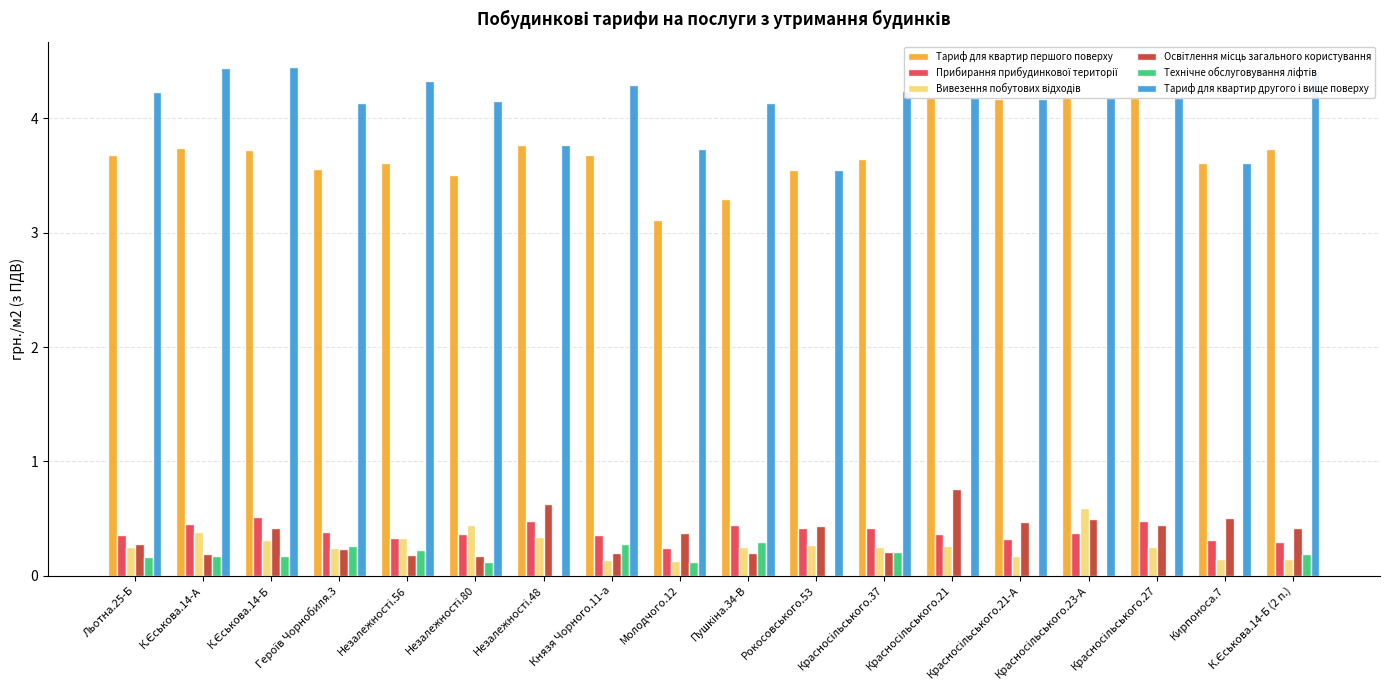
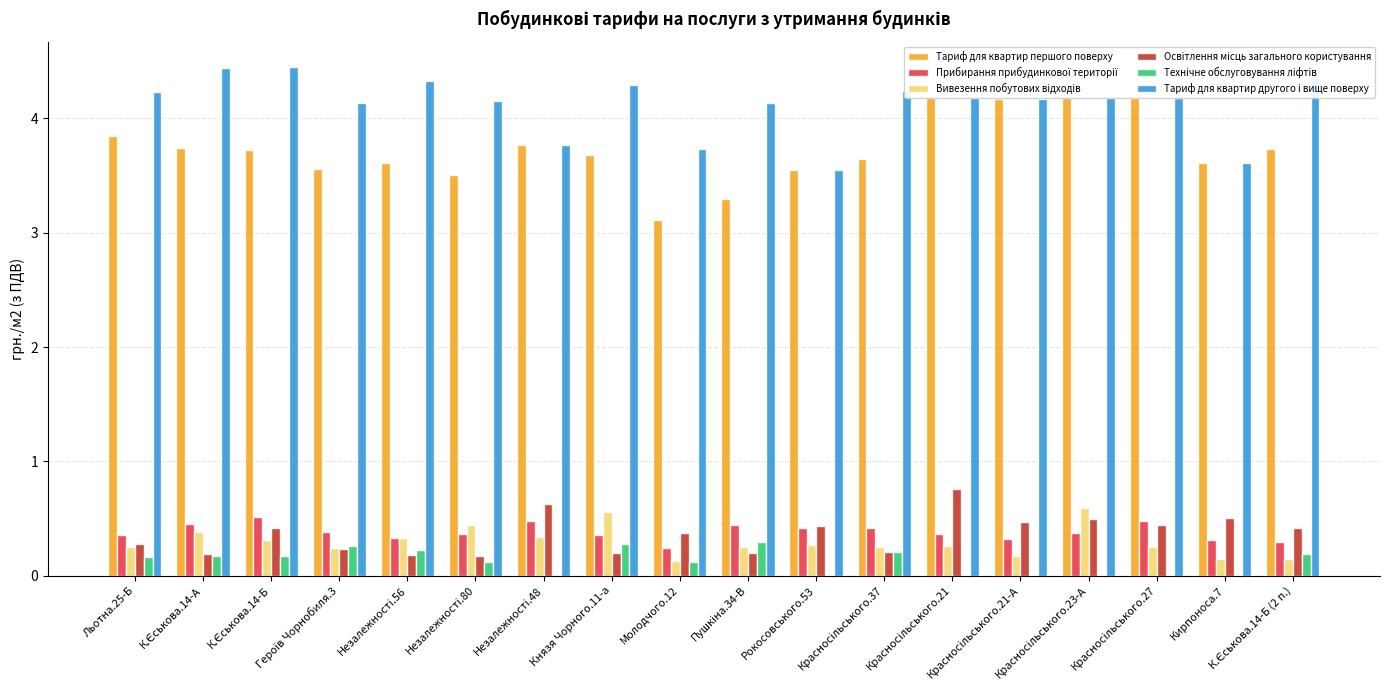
Тариф для квартир першого поверху, Льотна.25-Б: 3.68 -> 3.84
Вивезення побутових відходів, Князя Чорного.11-а: 0.14 -> 0.56
